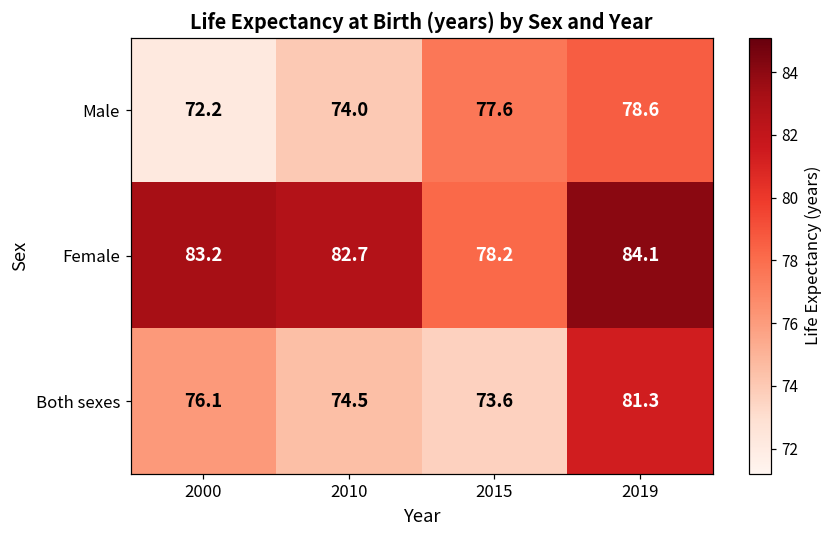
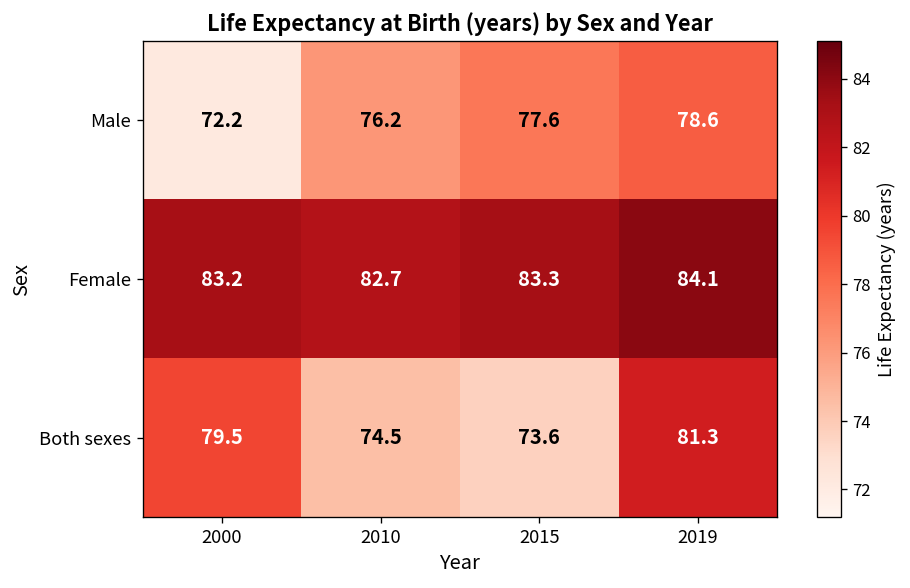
Male, 2010: 74.0 -> 76.2
Female, 2015: 78.2 -> 83.3
Both sexes, 2000: 76.1 -> 79.5
